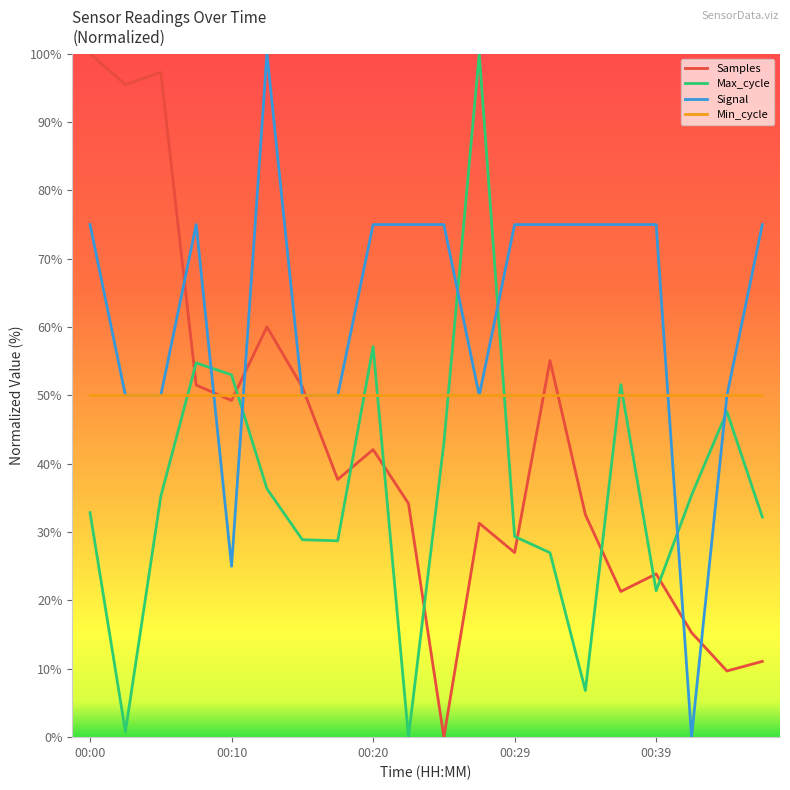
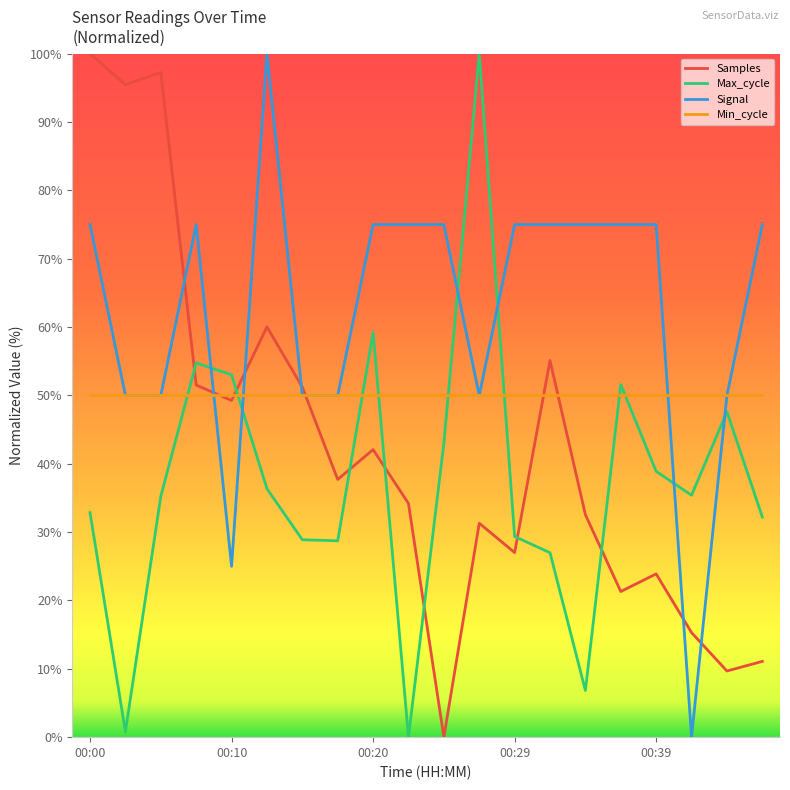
Max_cycle, 00:20: 57% -> 59%
Max_cycle, 00:39: 21% -> 39%
